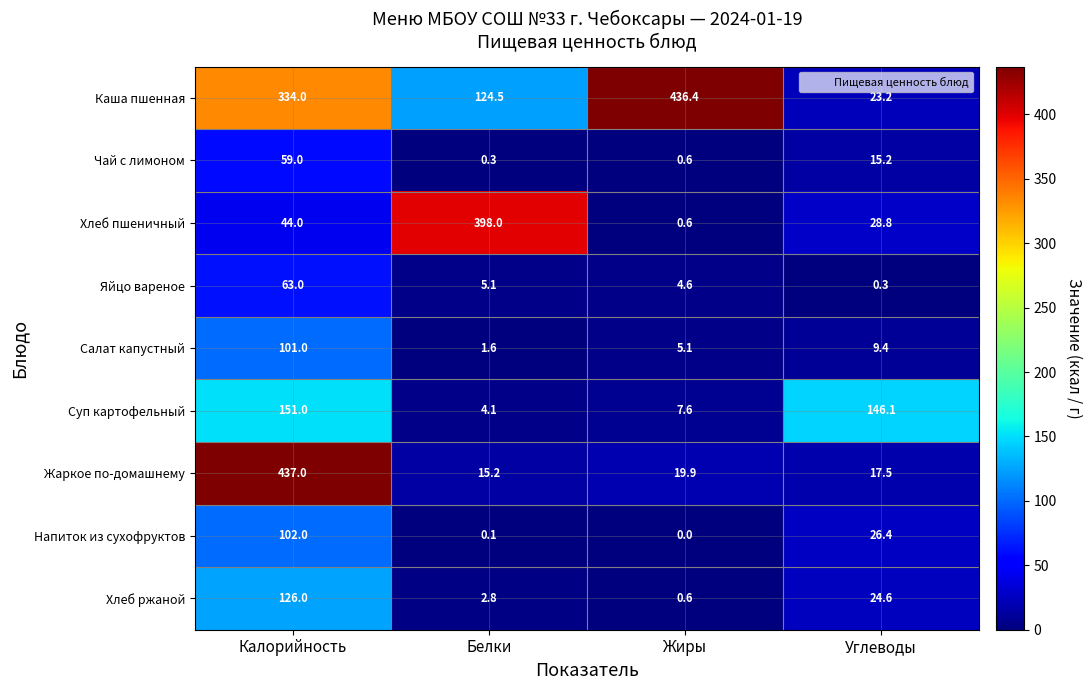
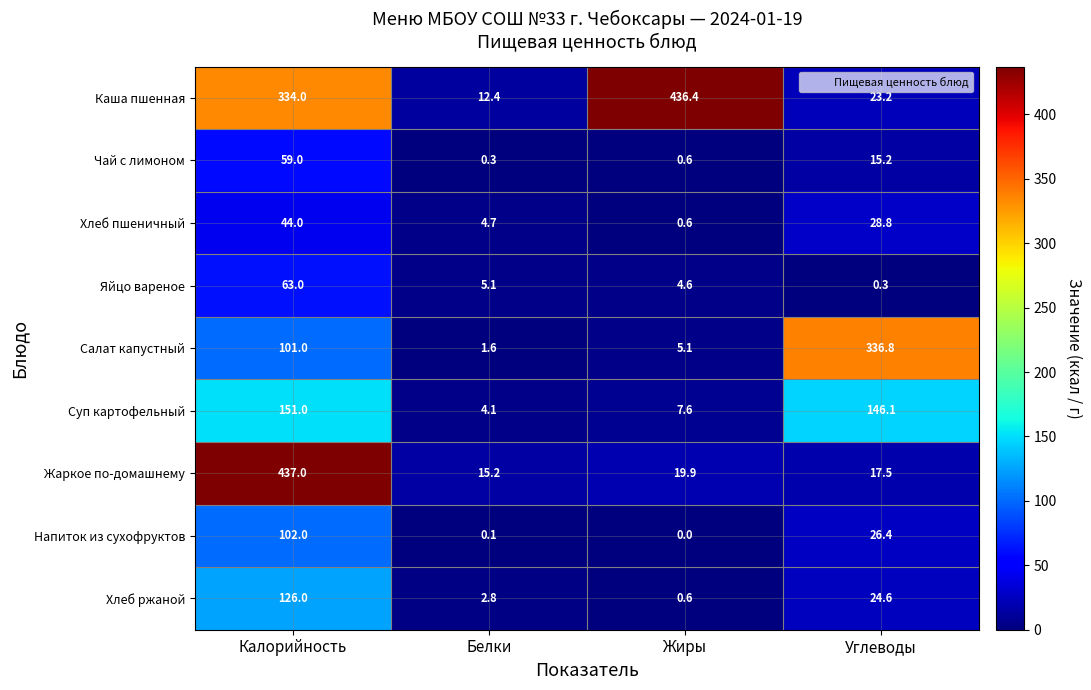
Каша пшенная, Белки: 124.5 -> 12.4
Хлеб пшеничный, Белки: 398.0 -> 4.7
Салат капустный, Углеводы: 9.4 -> 336.8
